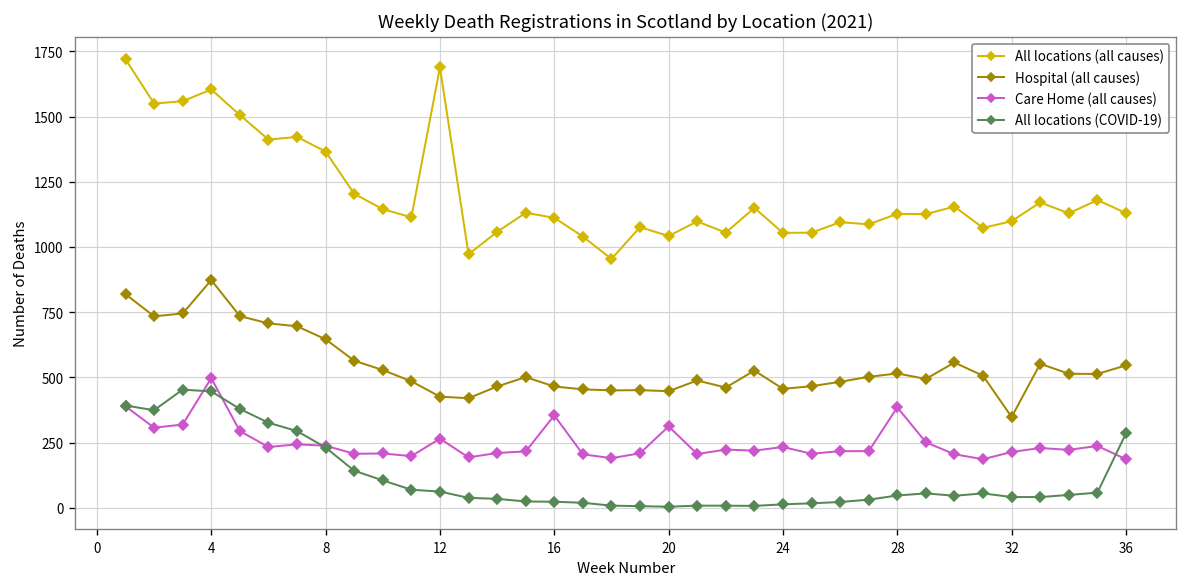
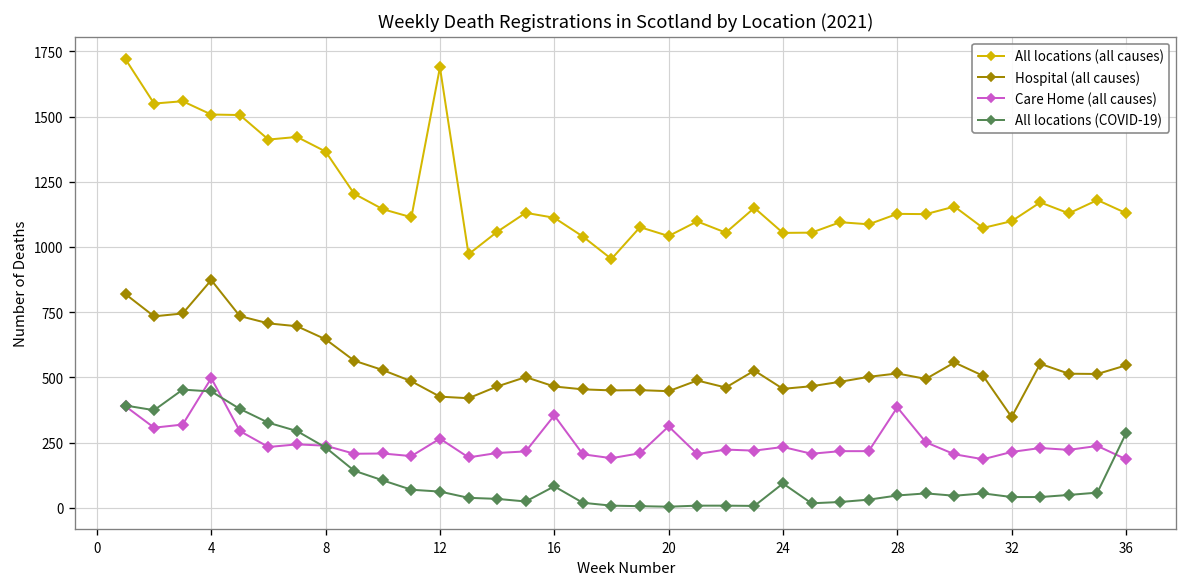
All locations (all causes), 4: 1600 -> 1510
All locations (COVID-19), 16: 20 -> 80
All locations (COVID-19), 24: 10 -> 90
